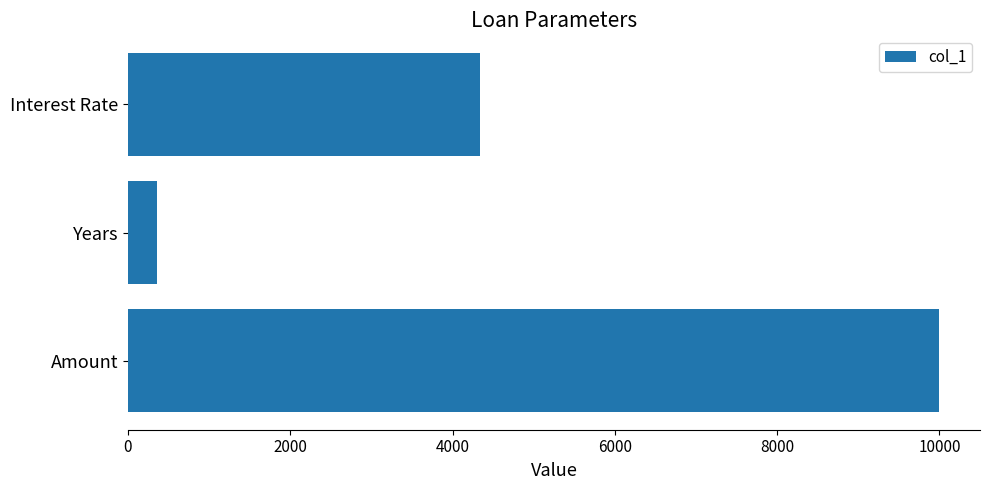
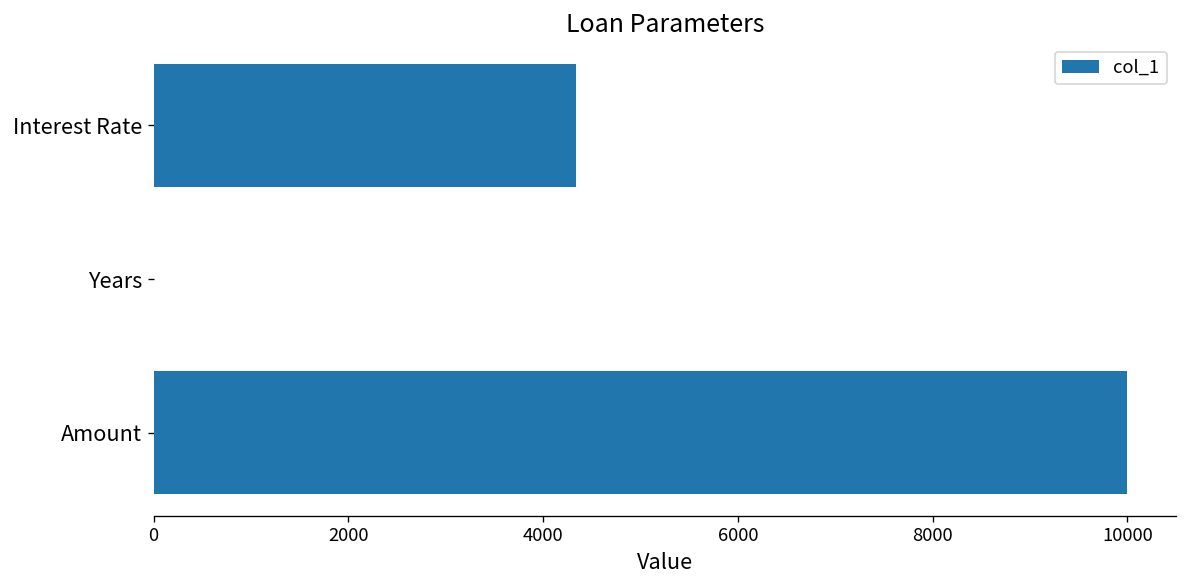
Years: 400 -> 0
